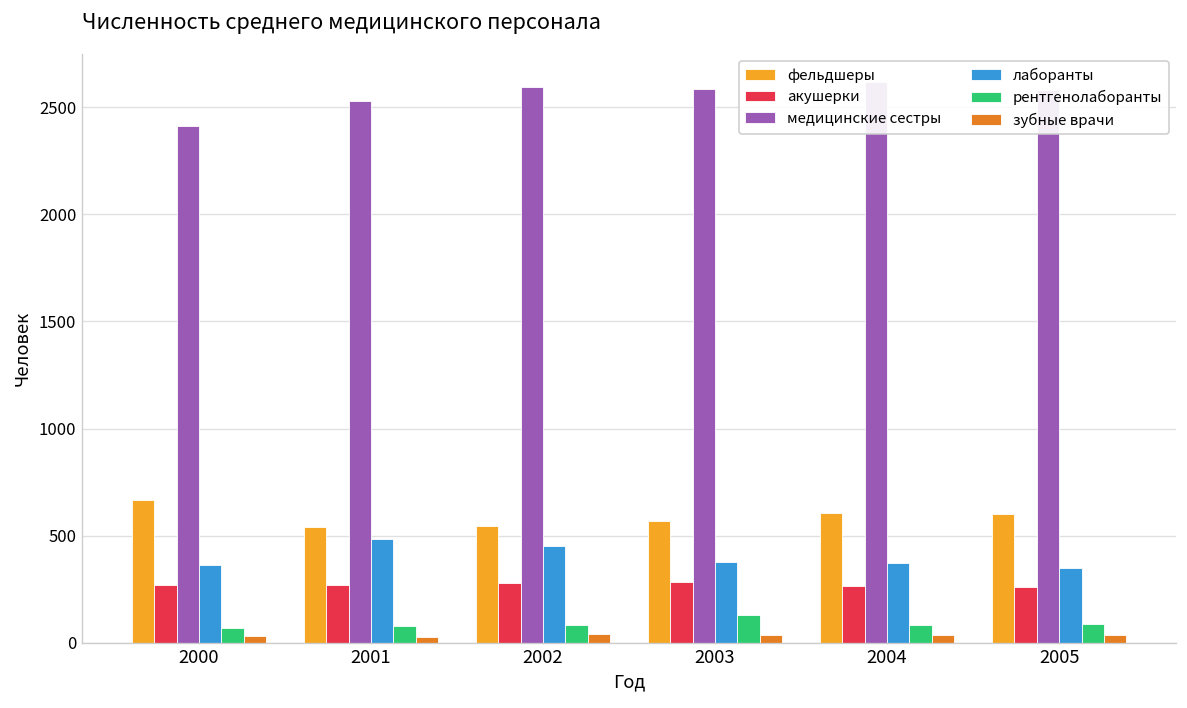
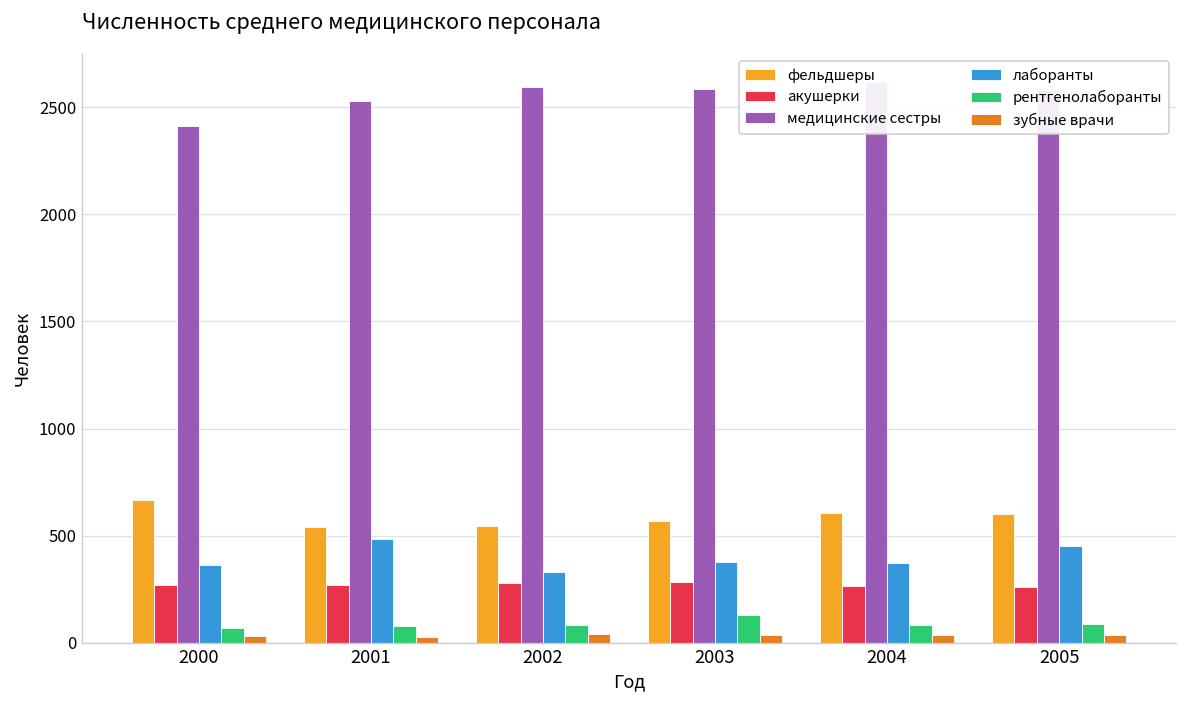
лаборанты, 2002: 450 -> 330
лаборанты, 2005: 350 -> 450
